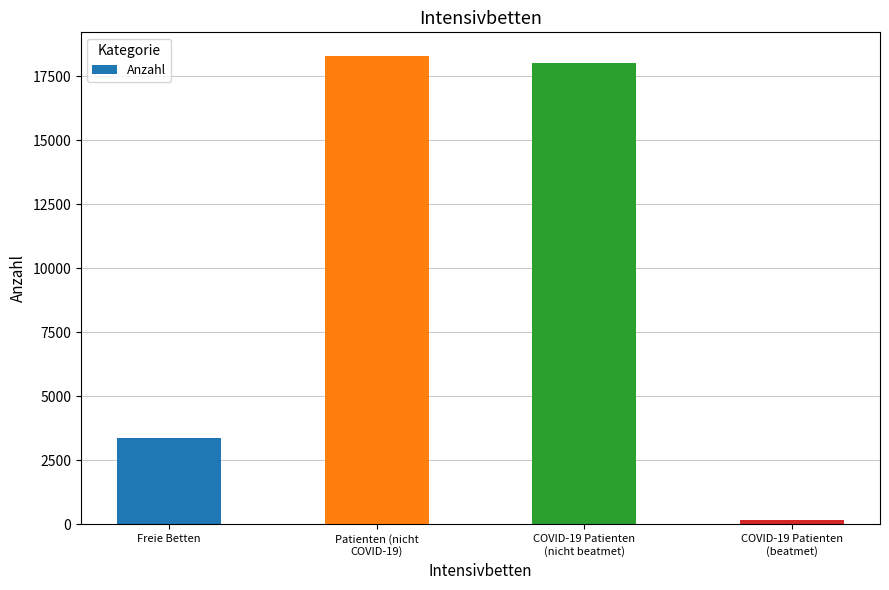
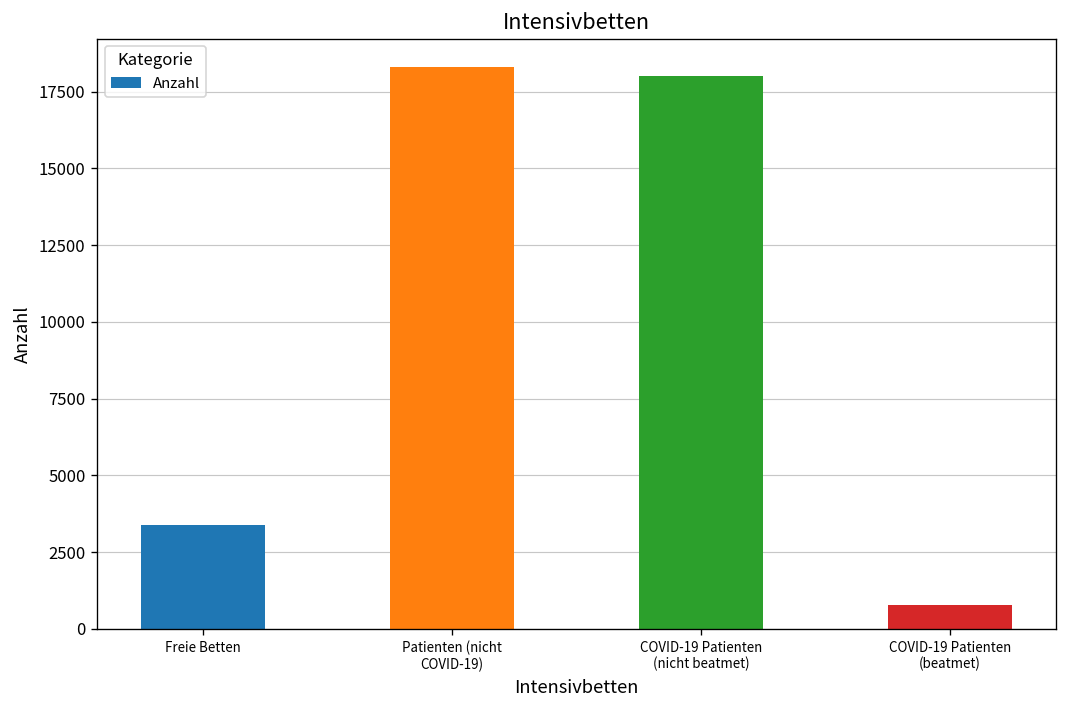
COVID-19 Patienten (beatmet): 200 -> 800
